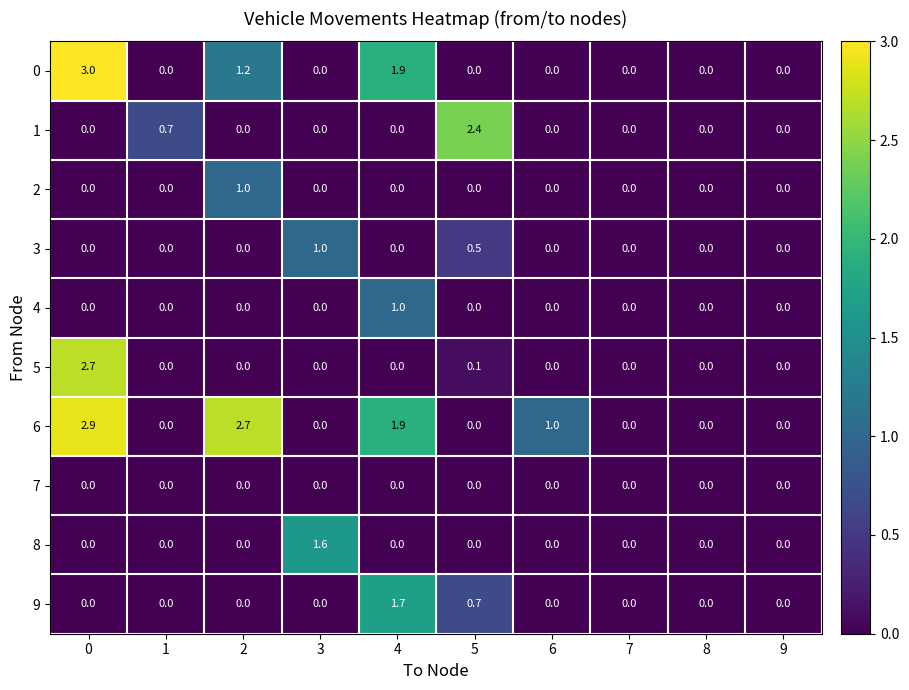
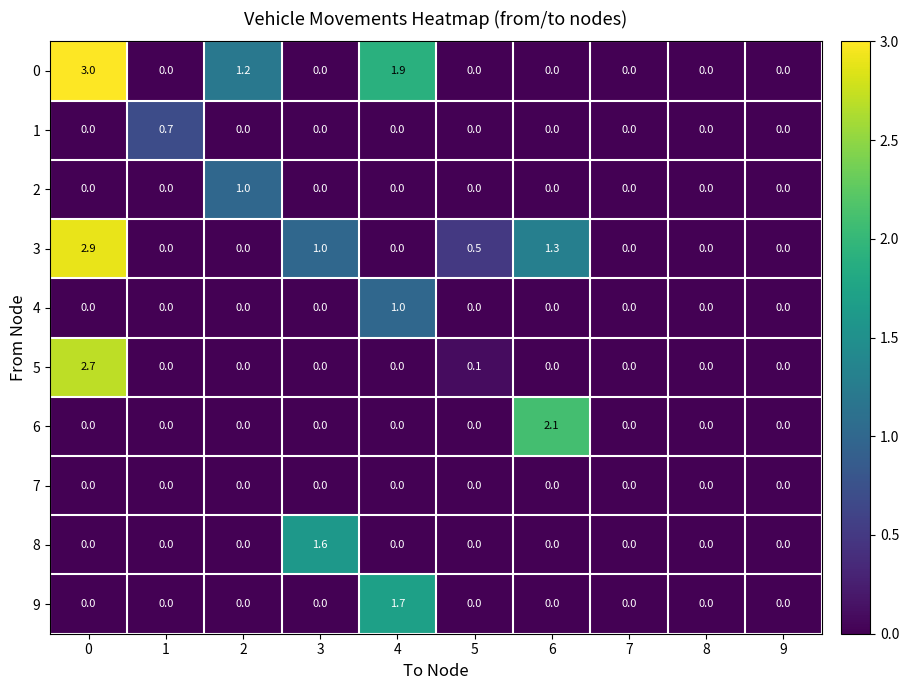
1, 5: 2.4 -> 0.0
3, 0: 0.0 -> 2.9
3, 6: 0.0 -> 1.3
6, 0: 2.9 -> 0.0
6, 2: 2.7 -> 0.0
6, 4: 1.9 -> 0.0
6, 6: 1.0 -> 2.1
9, 5: 0.7 -> 0.0
